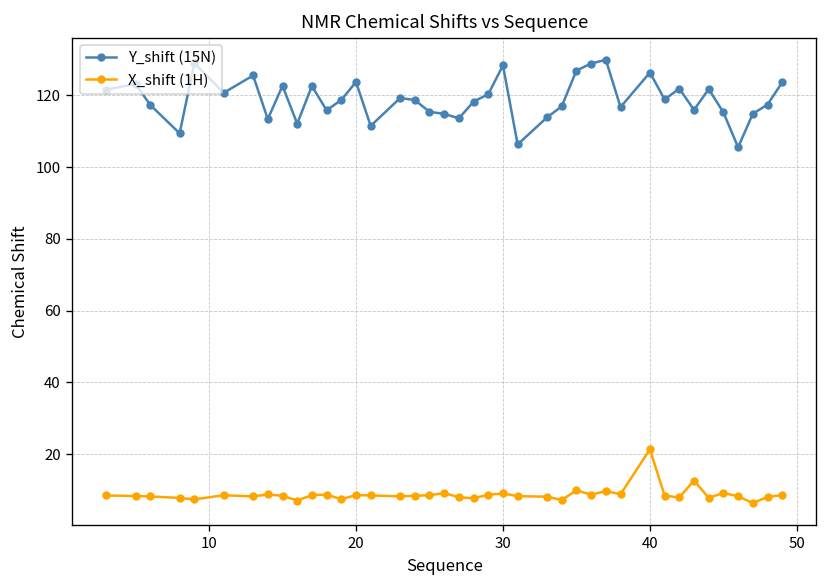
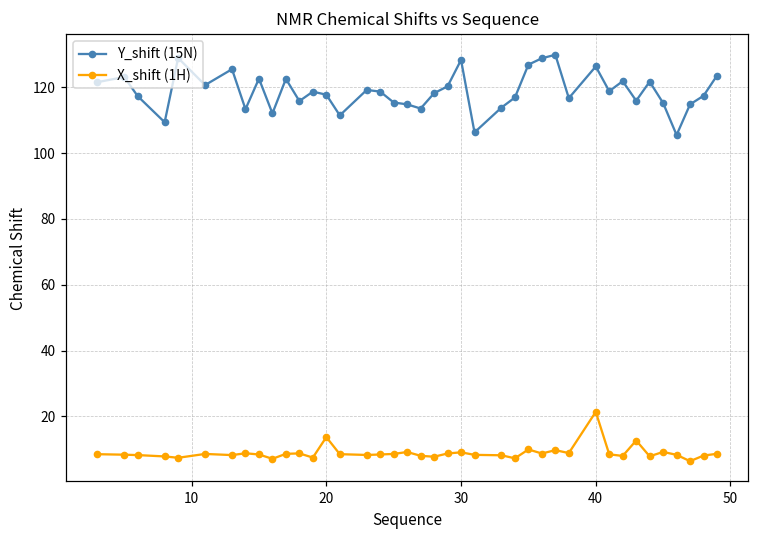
Y_shift (15N), 20: 124 -> 118
X_shift (1H), 20: 9 -> 14
